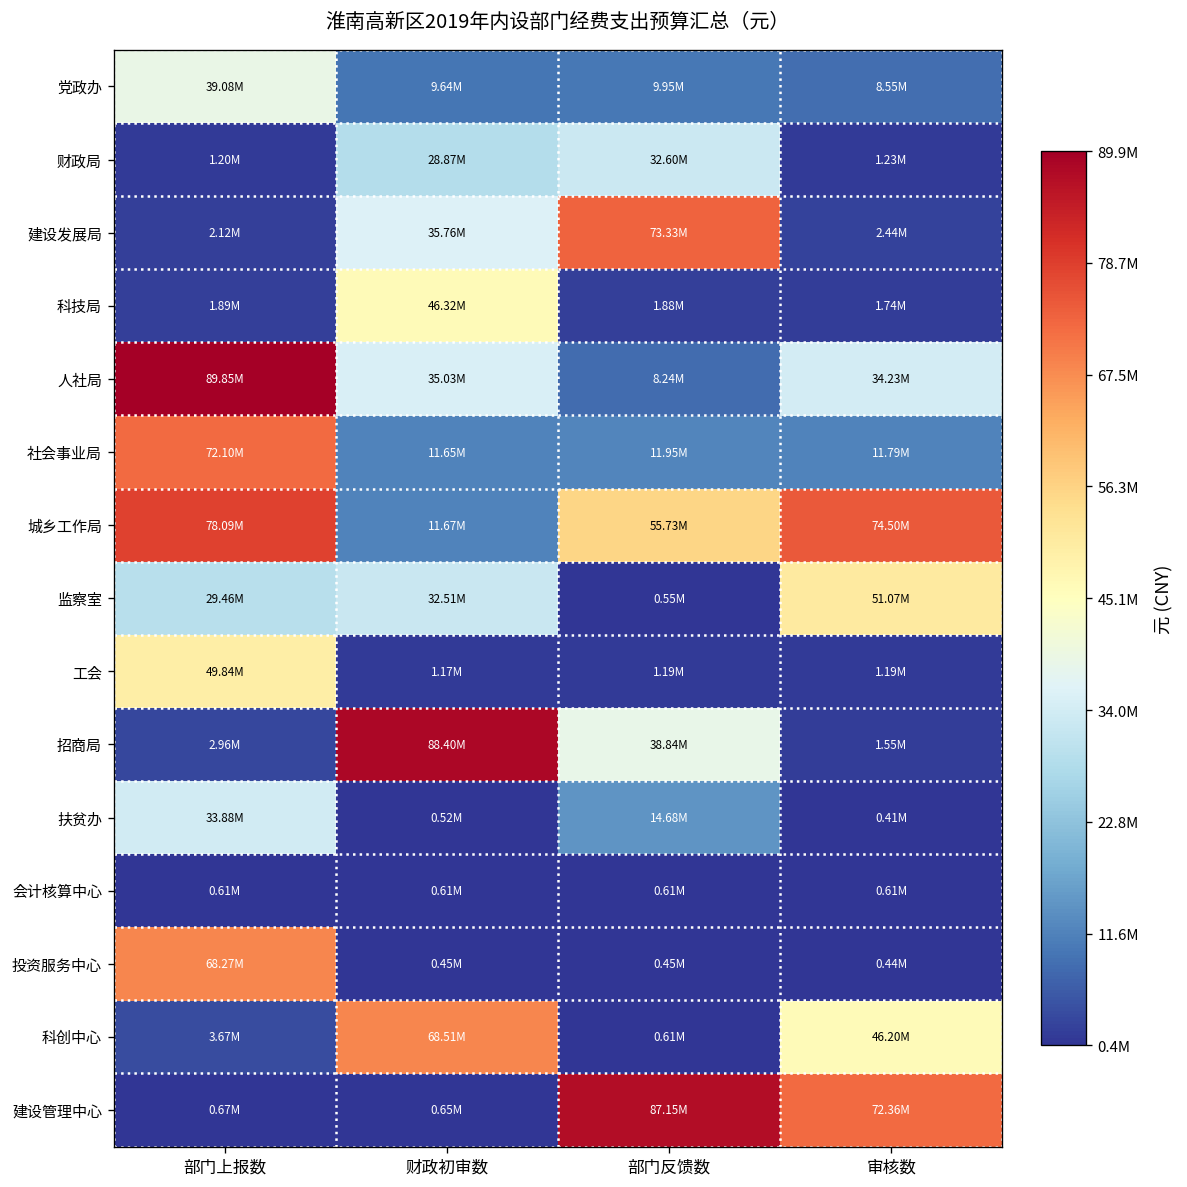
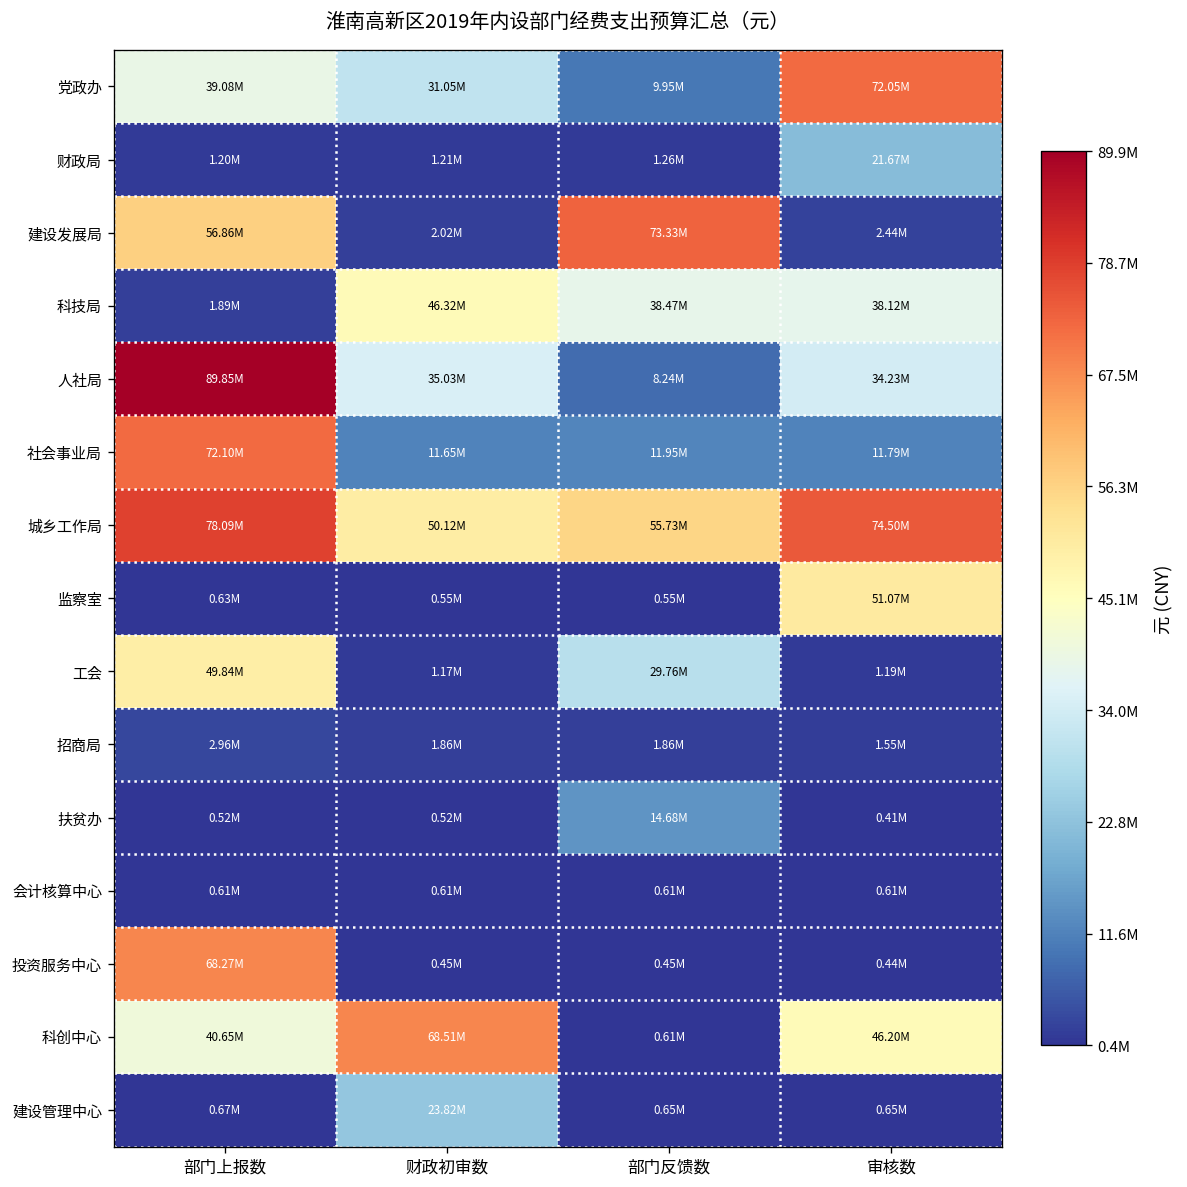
党政办, 财政初审数: 9.64M -> 31.05M
党政办, 审核数: 8.55M -> 72.05M
财政局, 财政初审数: 28.87M -> 1.21M
财政局, 部门反馈数: 32.60M -> 1.26M
财政局, 审核数: 1.23M -> 21.67M
建设发展局, 部门上报数: 2.12M -> 56.86M
建设发展局, 财政初审数: 35.76M -> 2.02M
科技局, 部门反馈数: 1.88M -> 38.47M
科技局, 审核数: 1.74M -> 38.12M
城乡工作局, 财政初审数: 11.67M -> 50.12M
监察室, 部门上报数: 29.46M -> 0.63M
监察室, 财政初审数: 32.51M -> 0.55M
工会, 部门反馈数: 1.19M -> 29.76M
招商局, 财政初审数: 88.40M -> 1.86M
招商局, 部门反馈数: 38.84M -> 1.86M
扶贫办, 部门上报数: 33.88M -> 0.52M
科创中心, 部门上报数: 3.67M -> 40.65M
建设管理中心, 财政初审数: 0.65M -> 23.82M
建设管理中心, 部门反馈数: 87.15M -> 0.65M
建设管理中心, 审核数: 72.36M -> 0.65M
